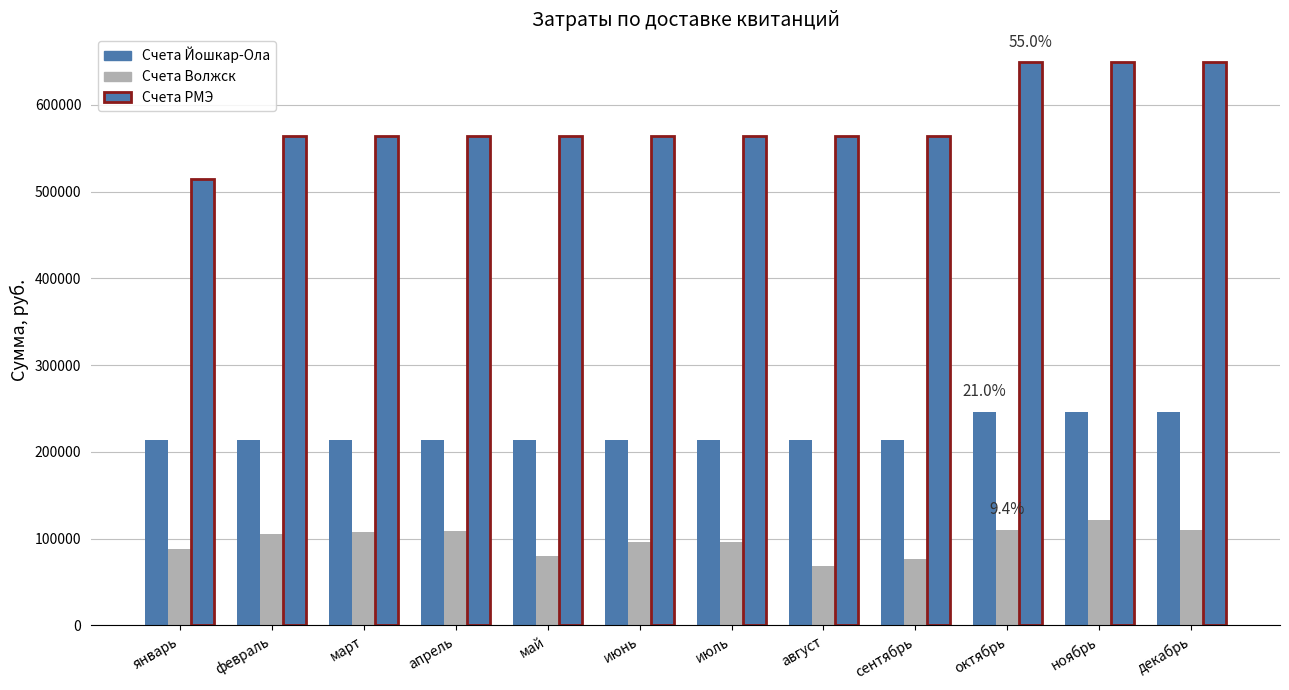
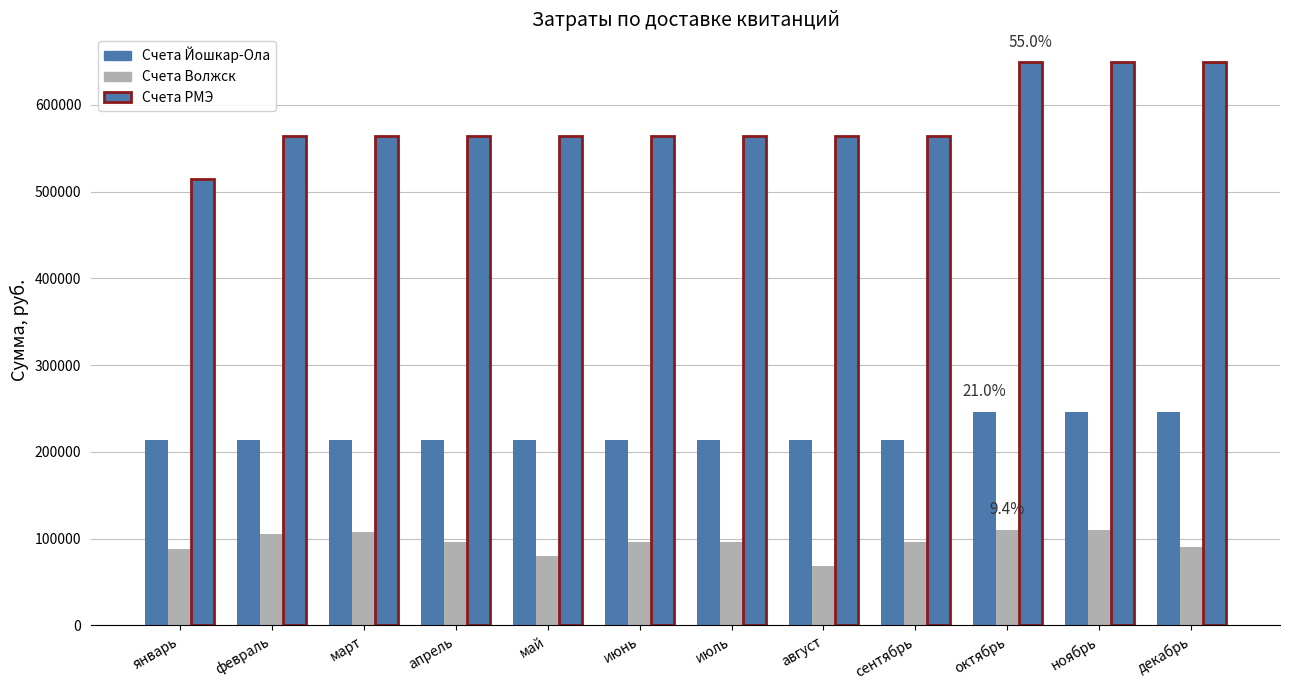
Счета Волжск, апрель: 110000 -> 100000
Счета Волжск, сентябрь: 80000 -> 100000
Счета Волжск, ноябрь: 120000 -> 110000
Счета Волжск, декабрь: 110000 -> 90000
